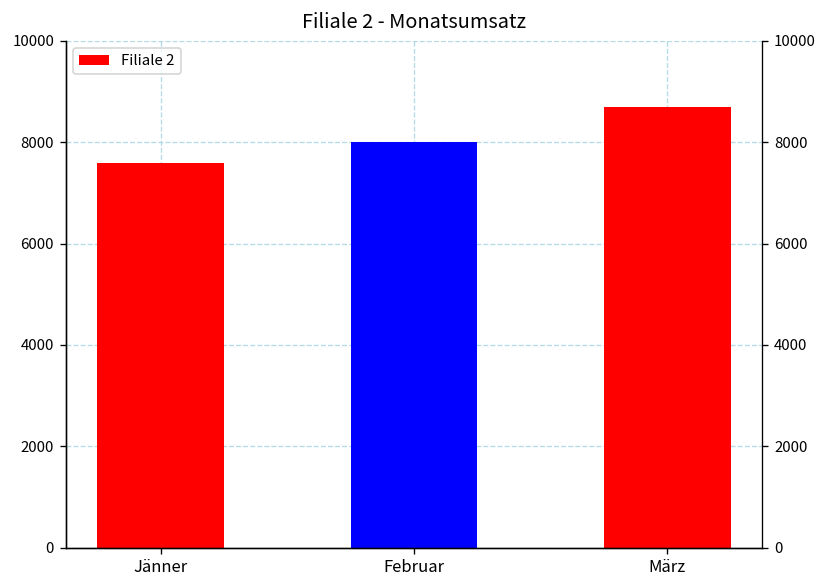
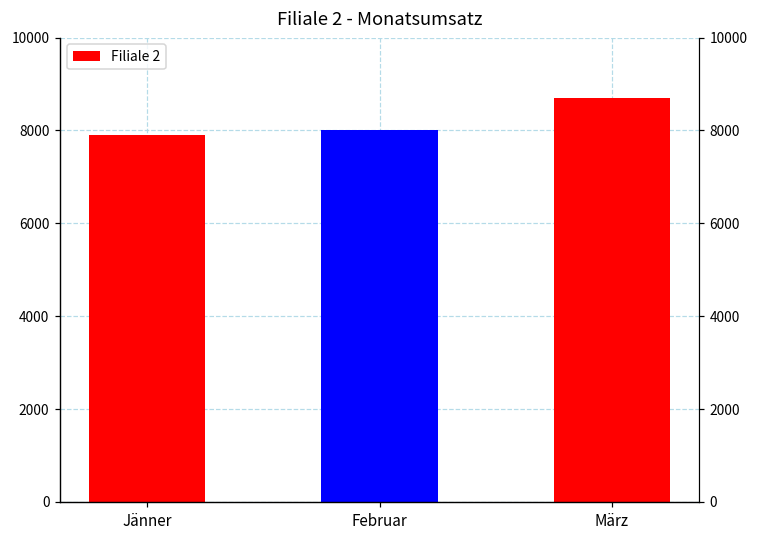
Jänner: 7600 -> 7900
